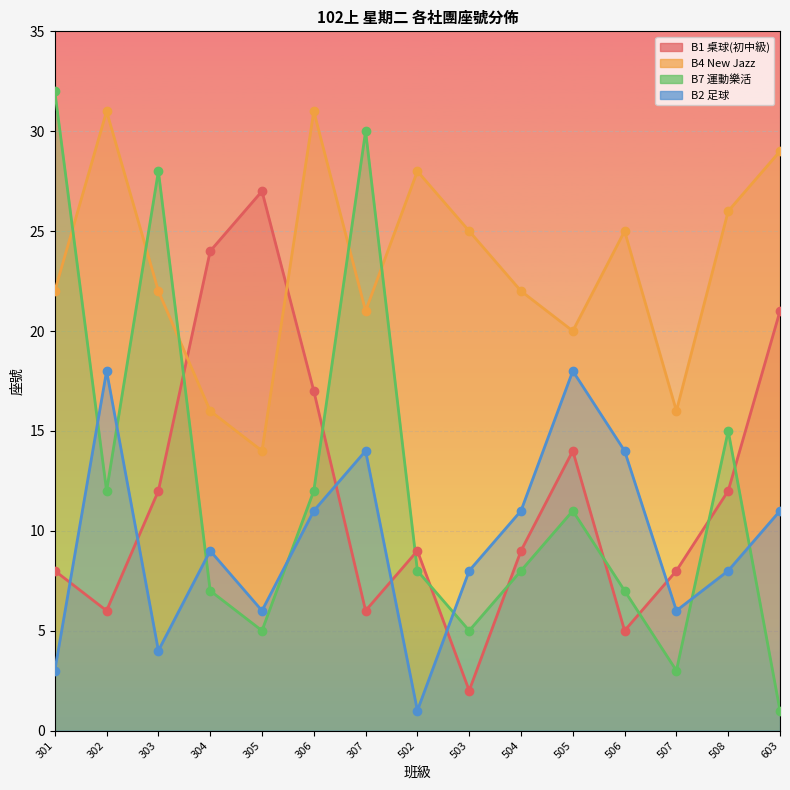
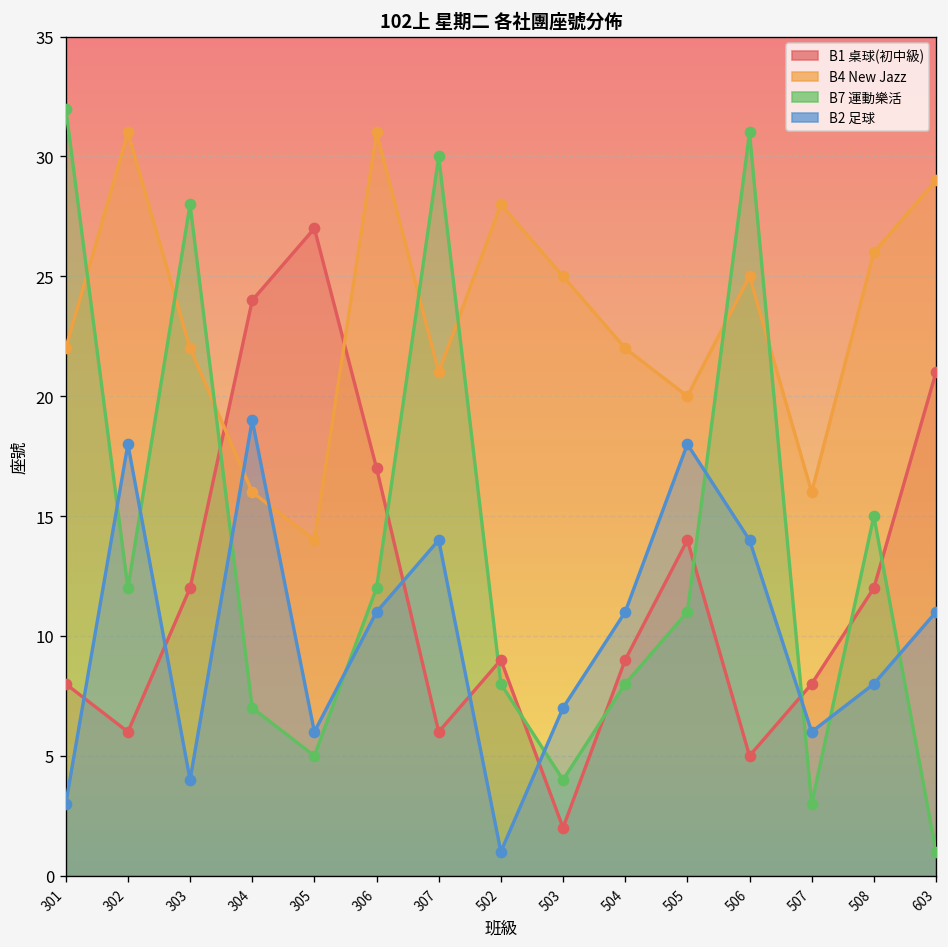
B2 足球, 304: 9 -> 19
B7 運動樂活, 503: 5 -> 4
B2 足球, 503: 8 -> 7
B7 運動樂活, 506: 7 -> 31
